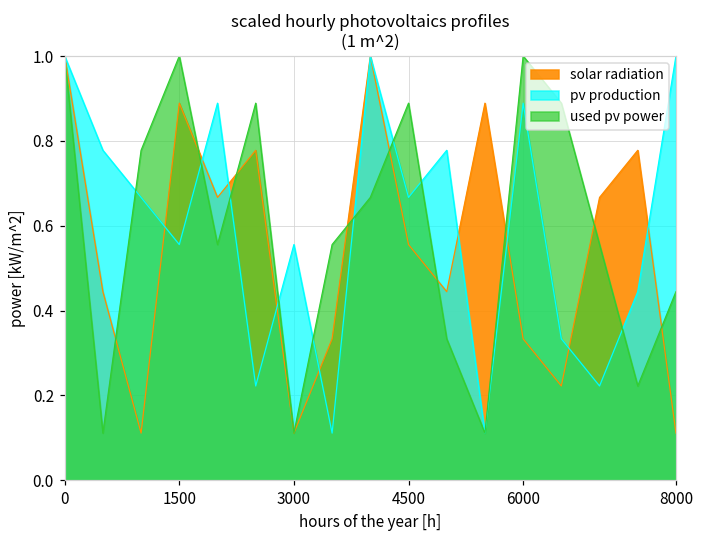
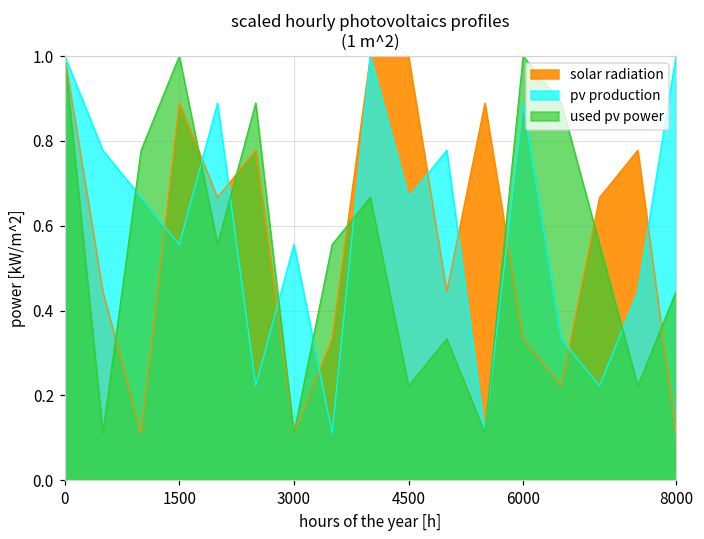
solar radiation, 4500: 0.56 -> 1.00
used pv power, 4500: 0.89 -> 0.22
